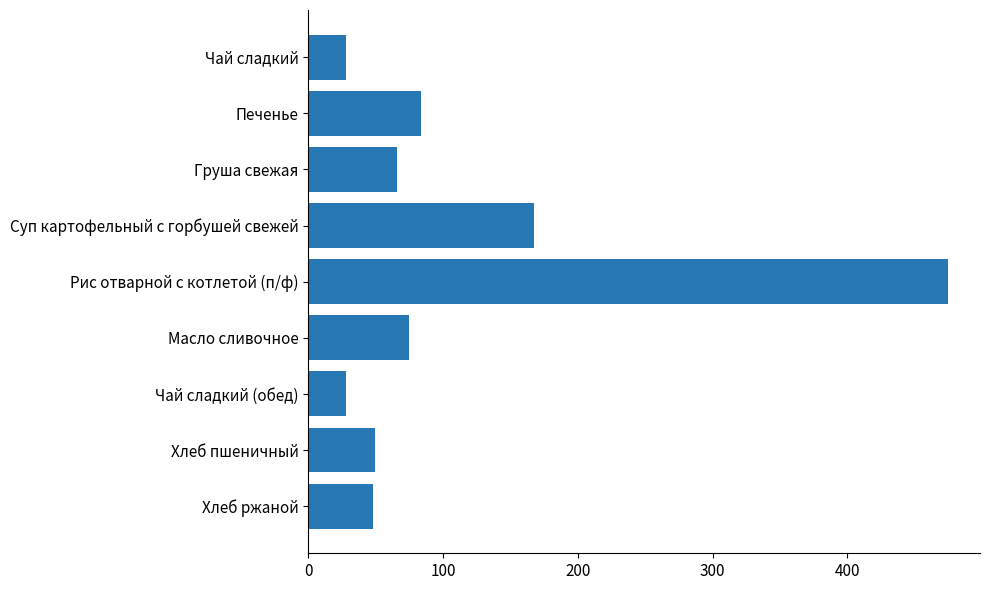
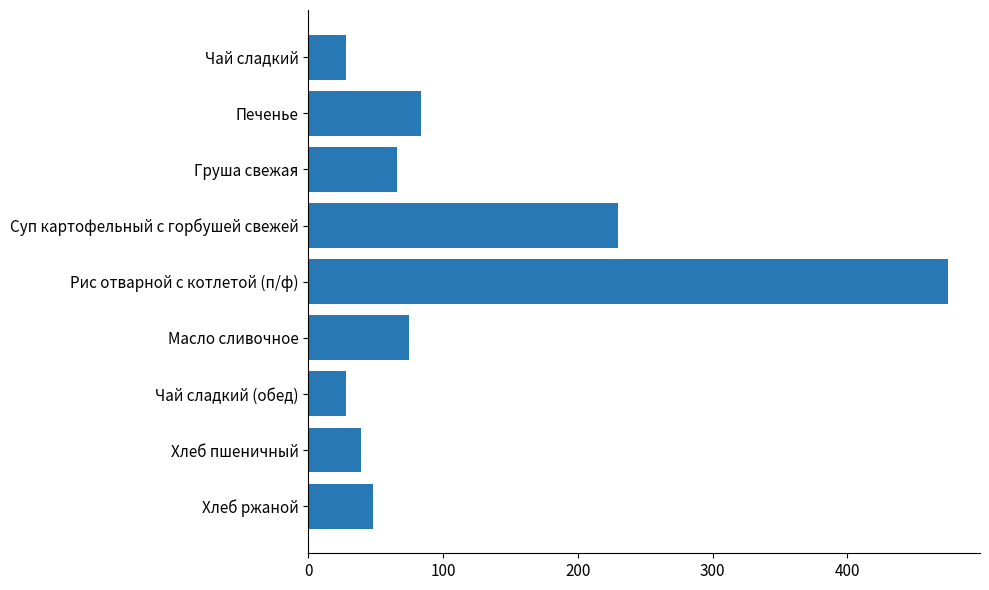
Суп картофельный с горбушей свежей: 167 -> 230
Хлеб пшеничный: 49 -> 39
